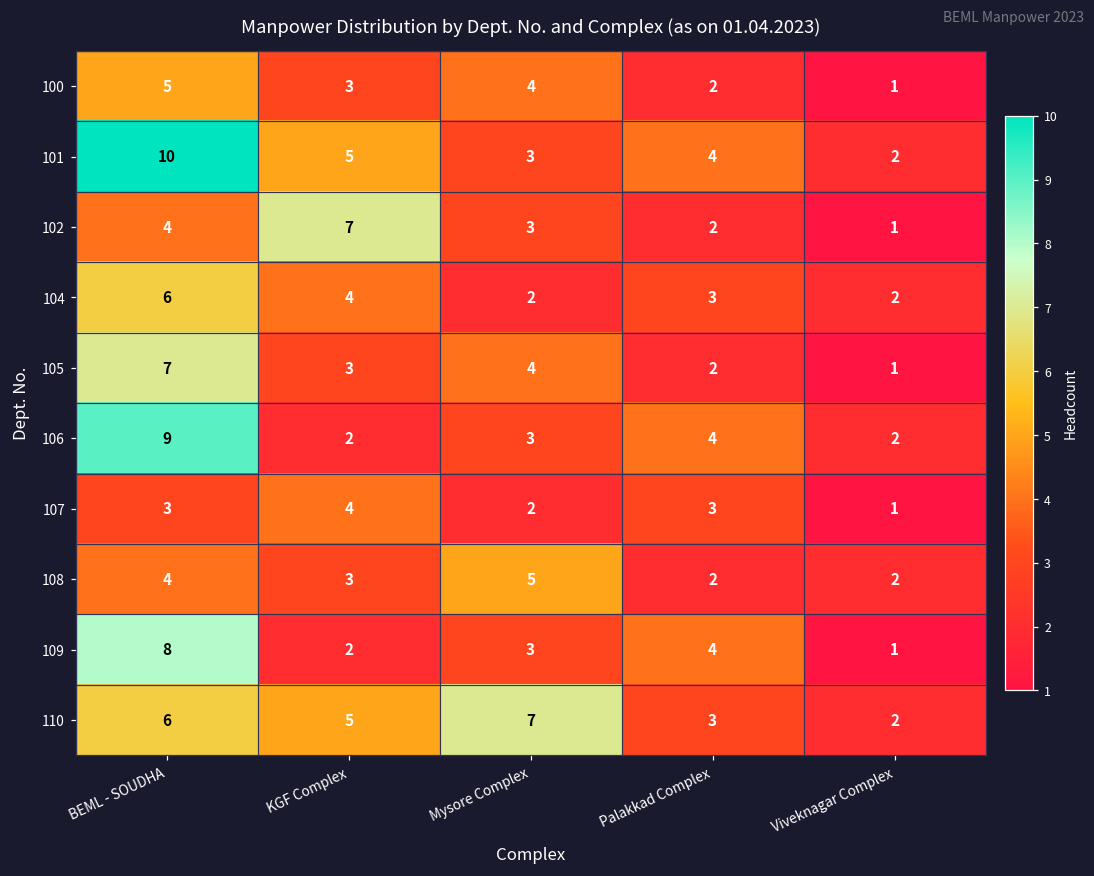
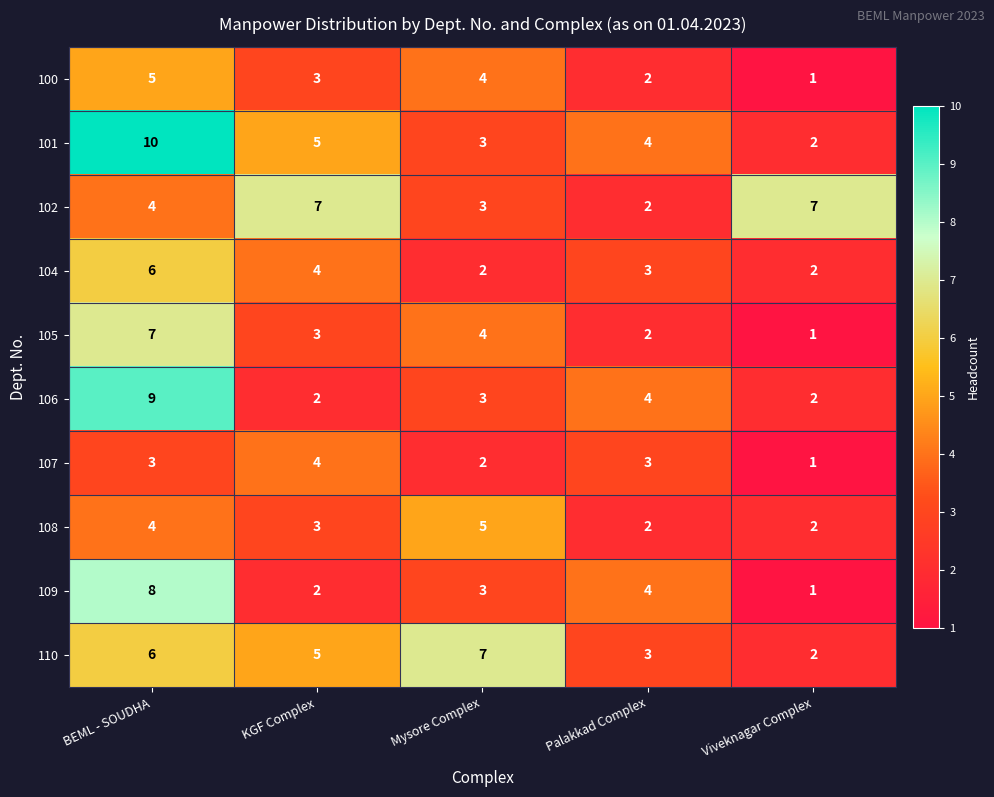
102, Viveknagar Complex: 1 -> 7
